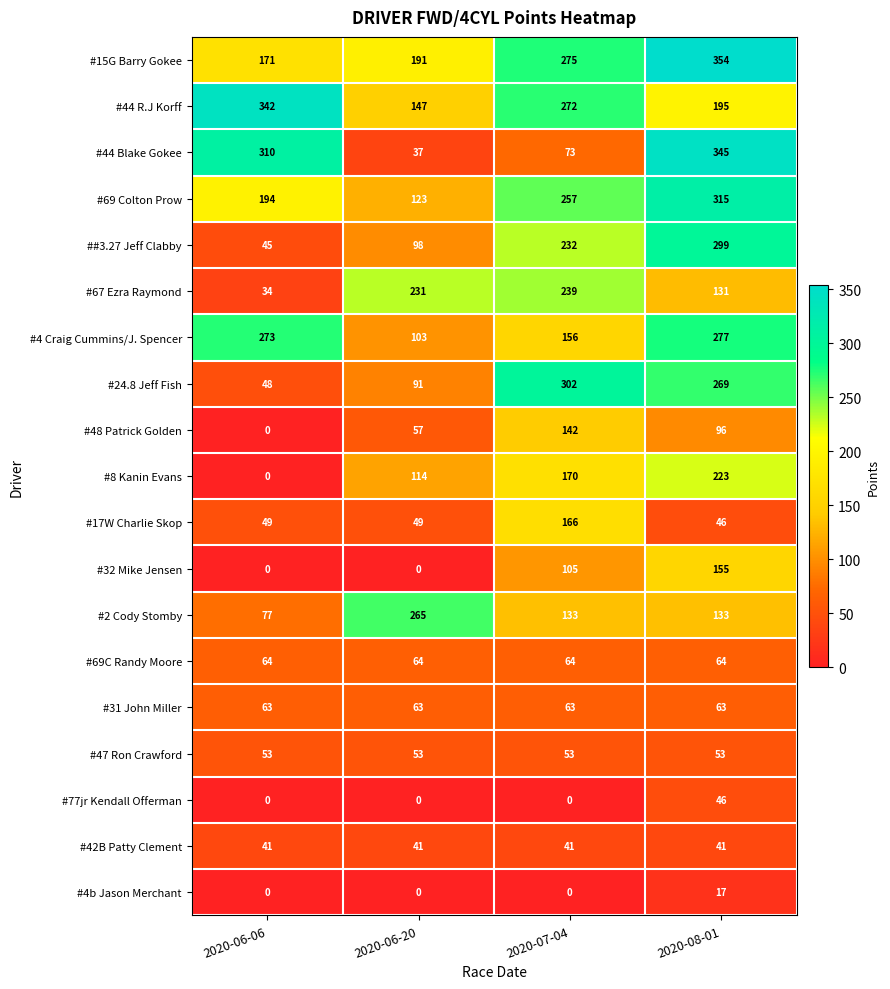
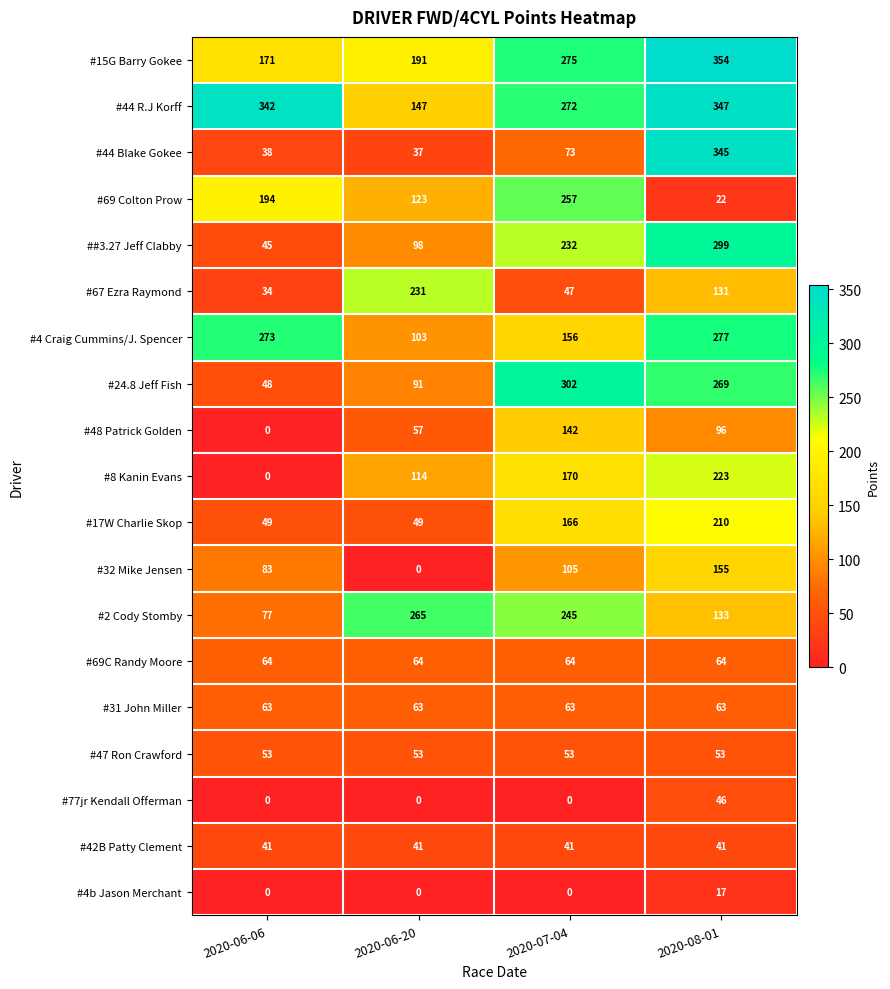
#44 R.J Korff, 2020-08-01: 195 -> 347
#44 Blake Gokee, 2020-06-06: 310 -> 38
#69 Colton Prow, 2020-08-01: 315 -> 22
#67 Ezra Raymond, 2020-07-04: 239 -> 47
#17W Charlie Skop, 2020-08-01: 46 -> 210
#32 Mike Jensen, 2020-06-06: 0 -> 83
#2 Cody Stomby, 2020-07-04: 133 -> 245
